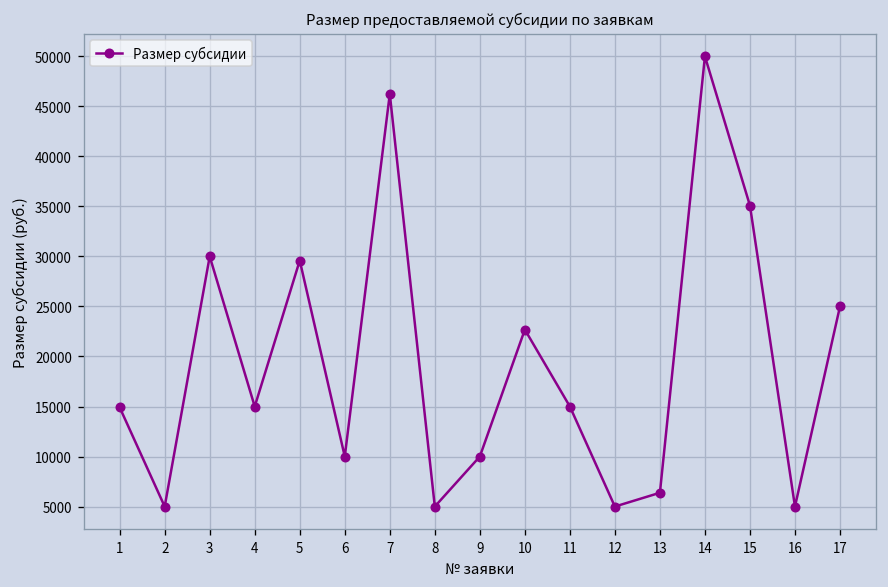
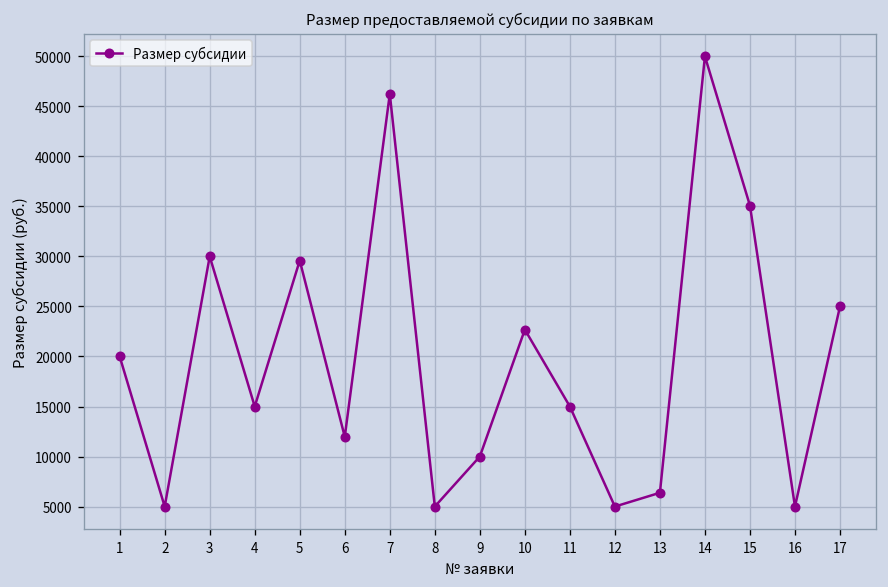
1: 15000 -> 20000
6: 10000 -> 12000
